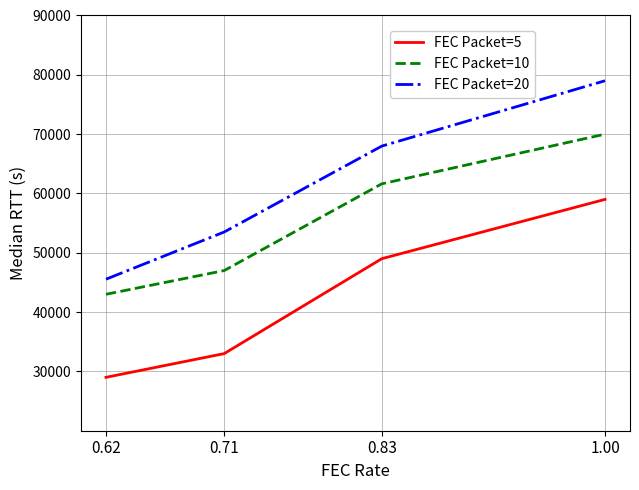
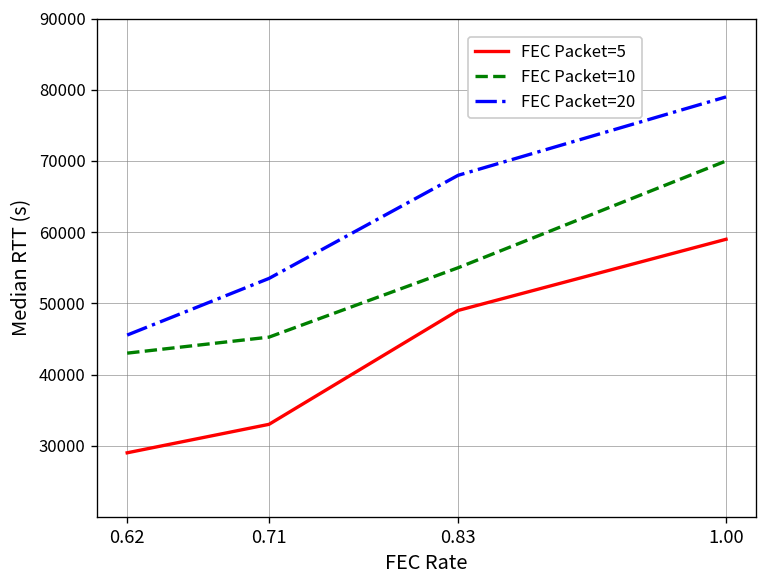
FEC Packet=10, 0.71: 47000 -> 45000
FEC Packet=10, 0.83: 62000 -> 55000
